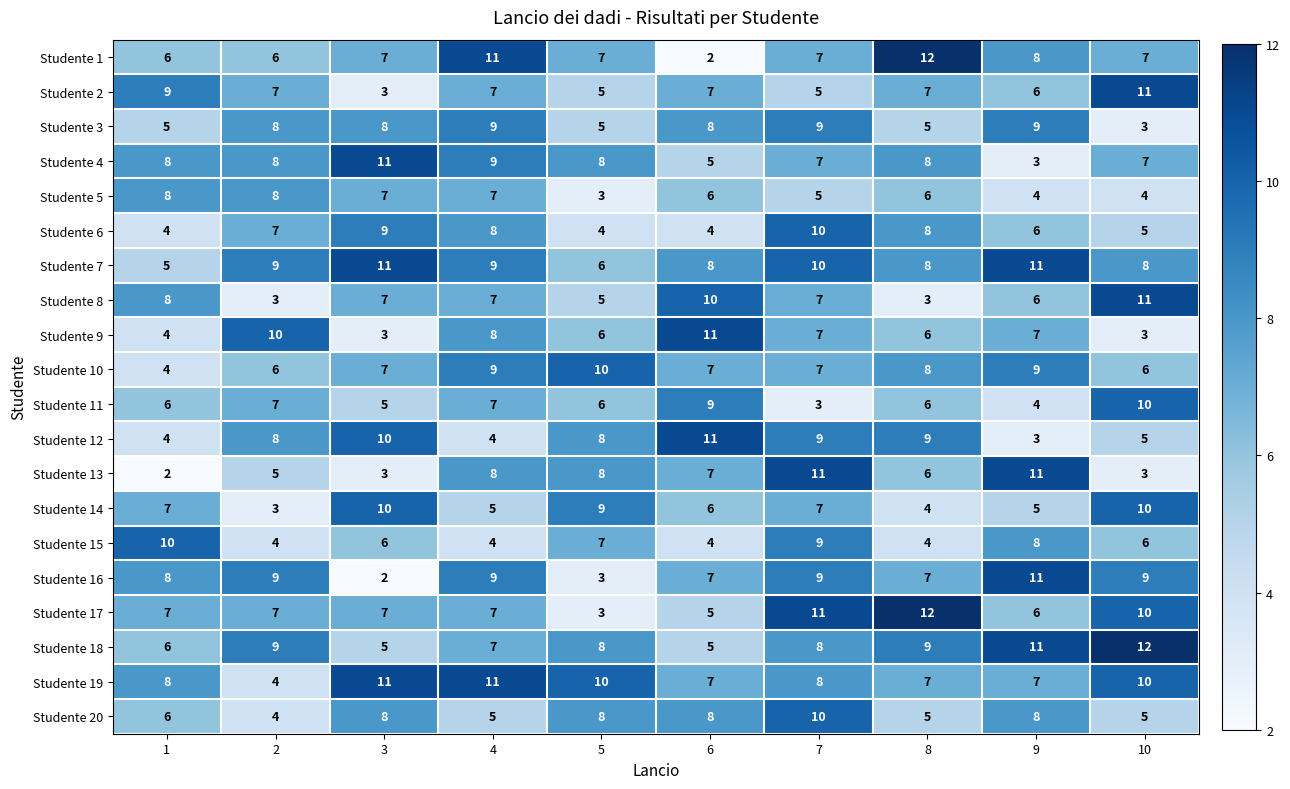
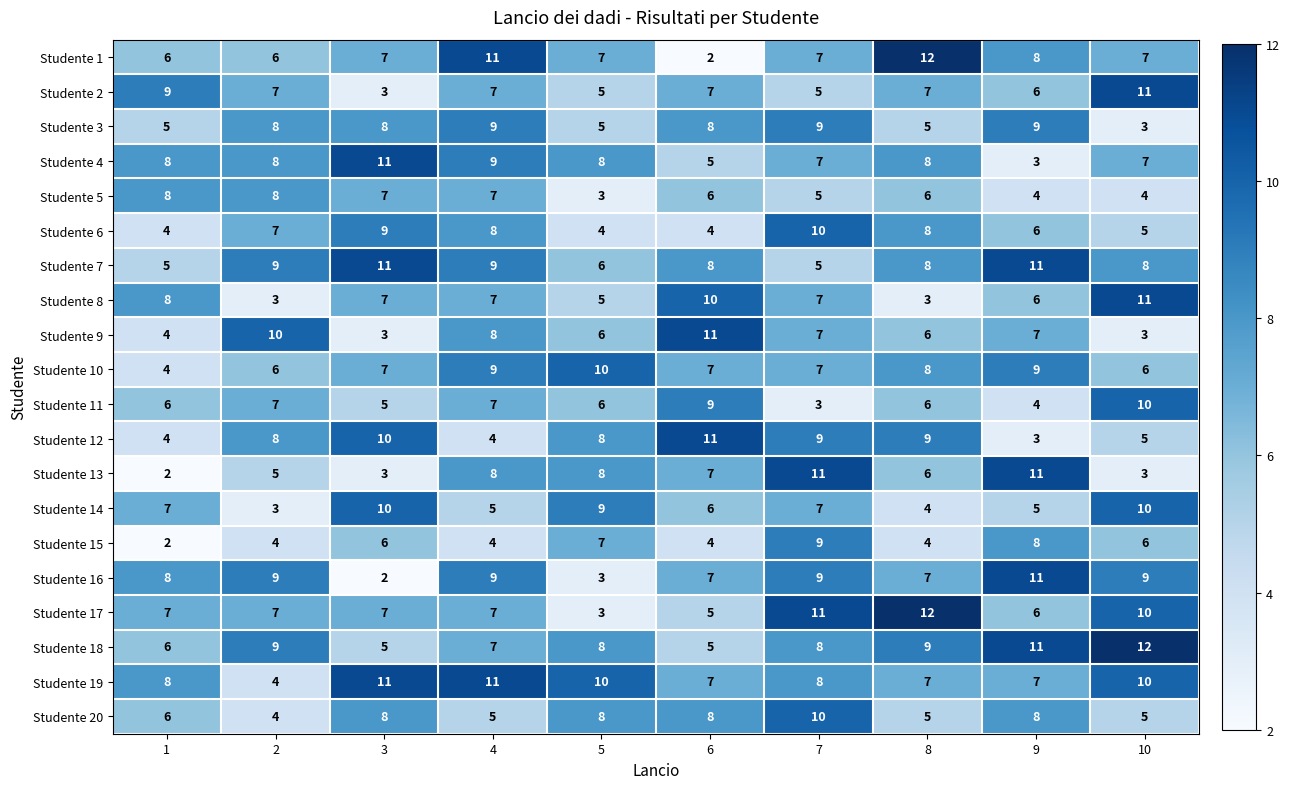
Studente 7, 7: 10 -> 5
Studente 15, 1: 10 -> 2
